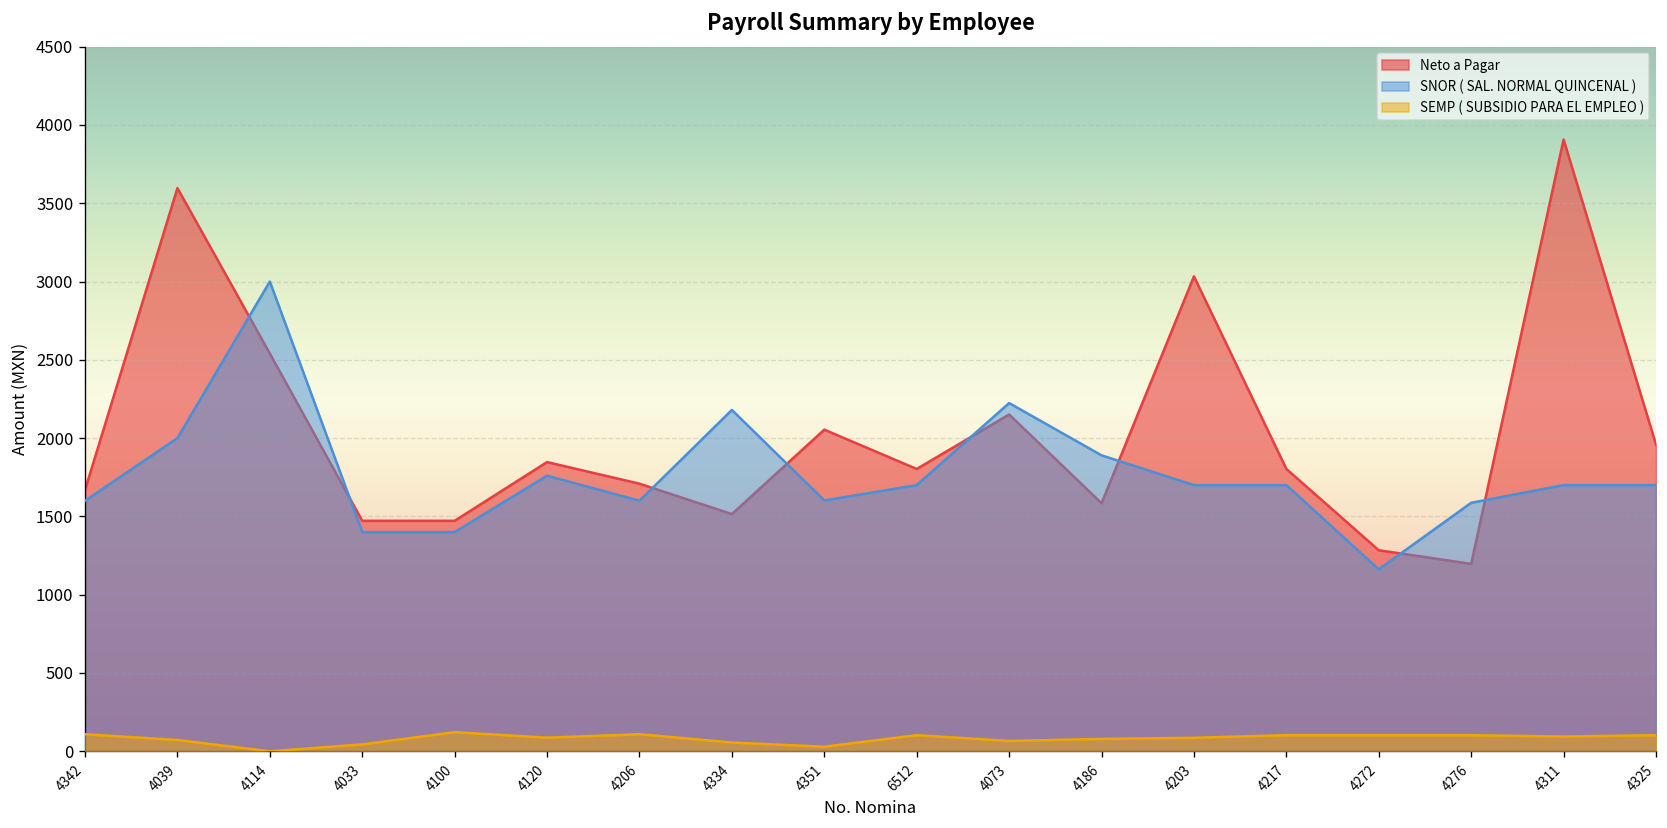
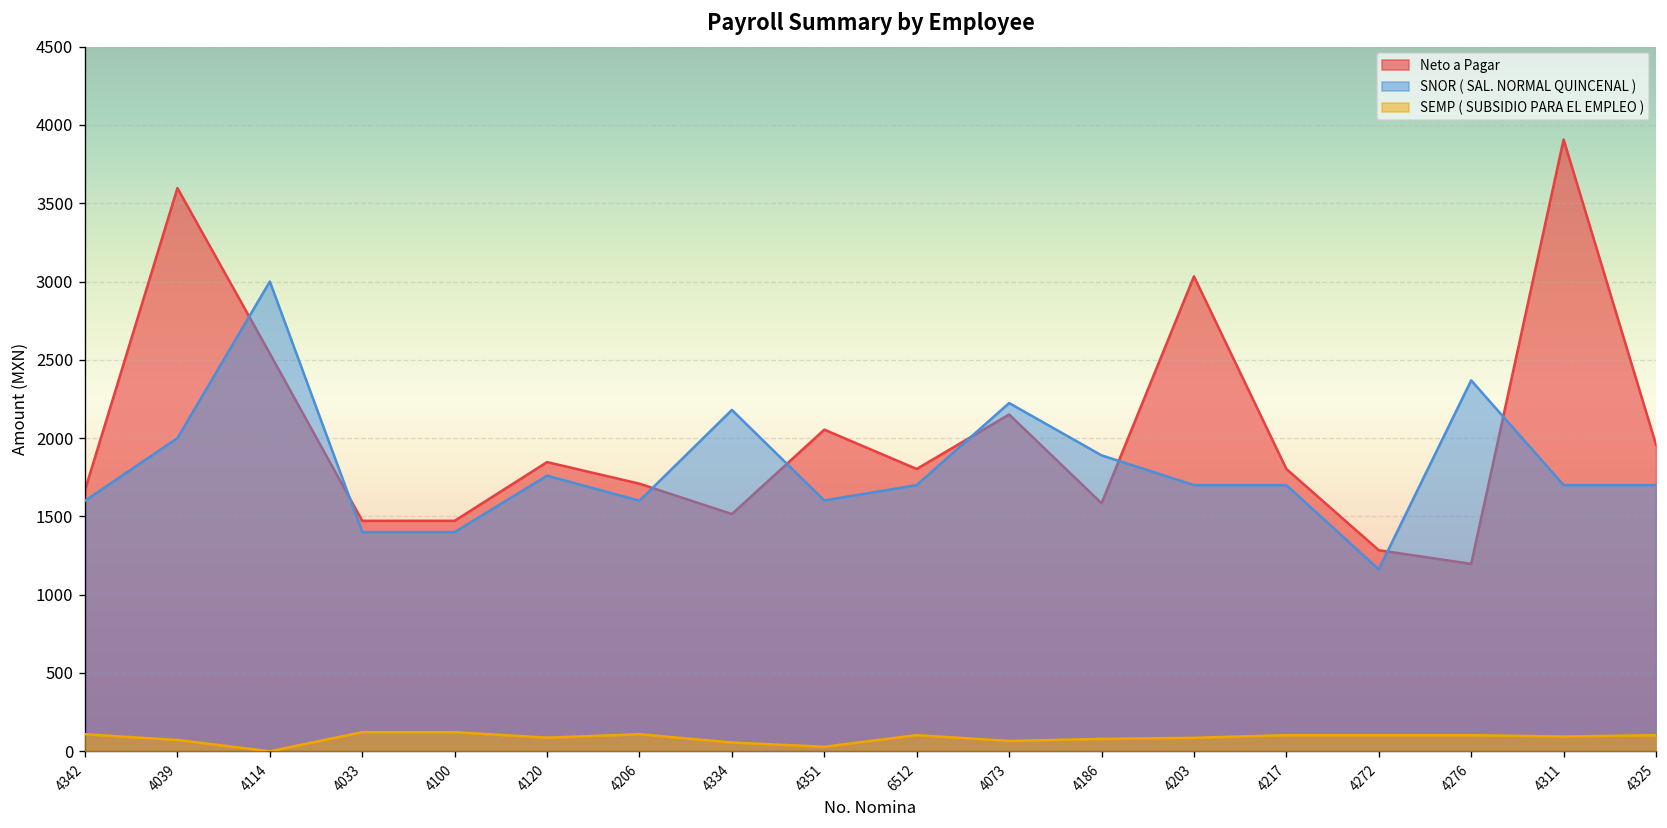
SEMP ( SUBSIDIO PARA EL EMPLEO ), 4033: 40 -> 120
SNOR ( SAL. NORMAL QUINCENAL ), 4276: 1590 -> 2370
